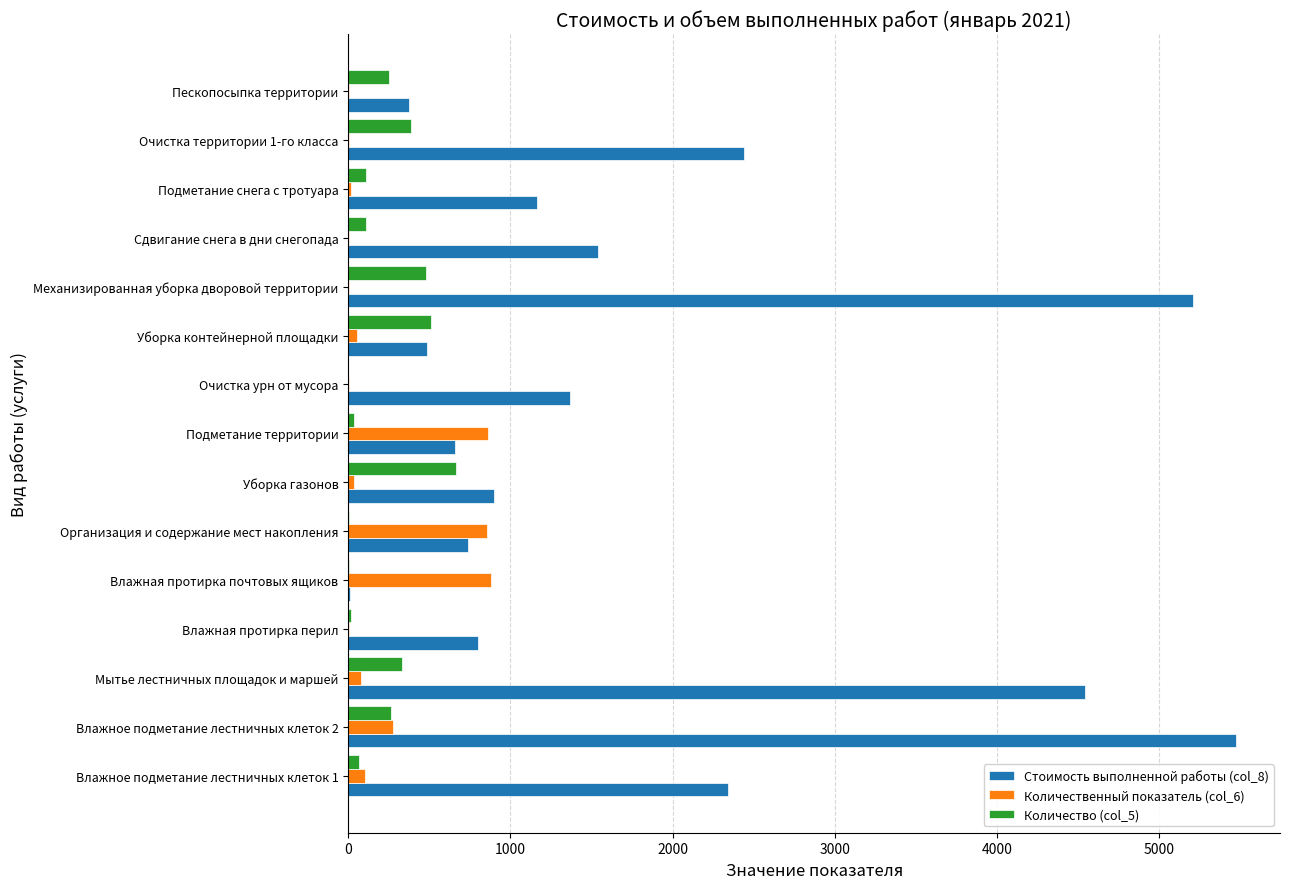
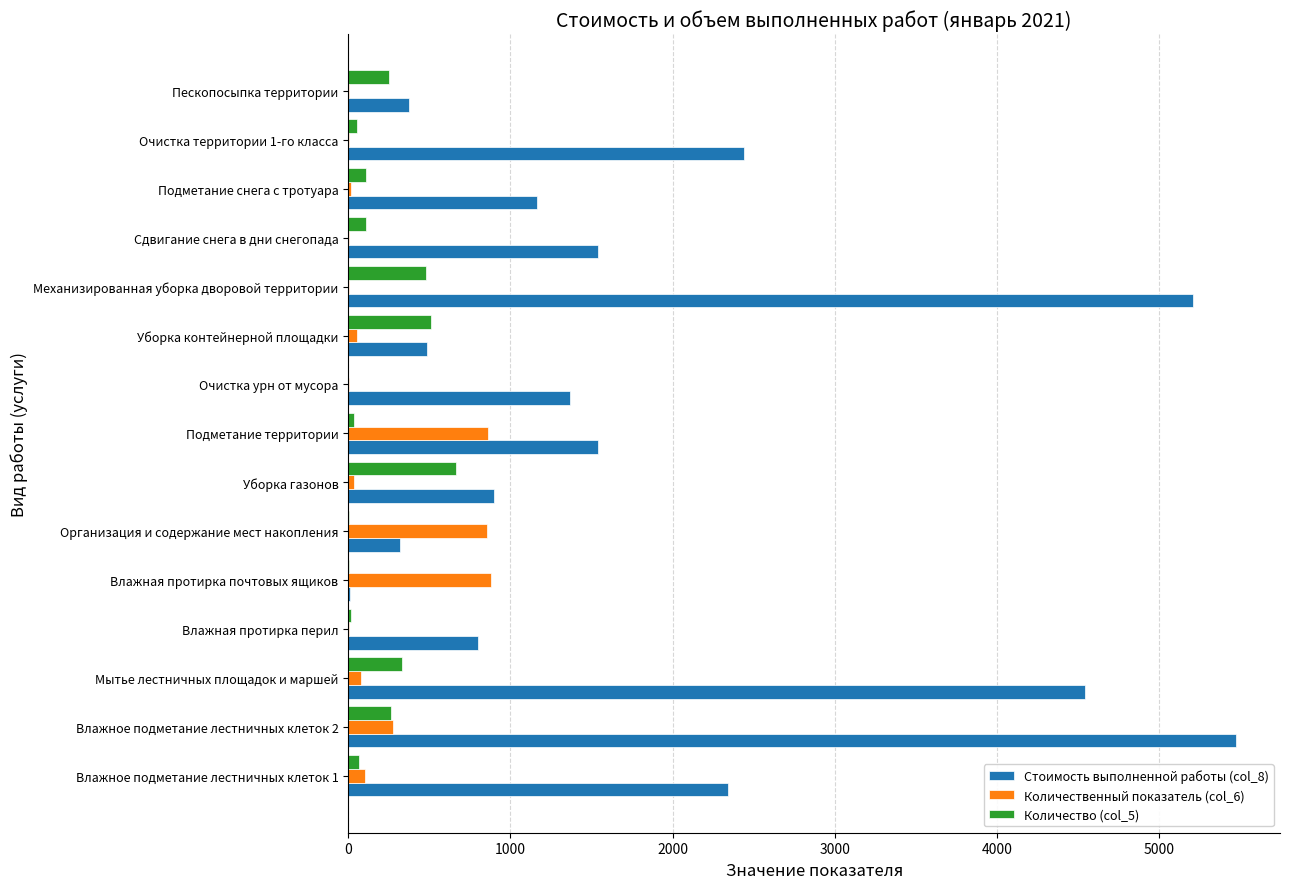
Количество (col_5), Очистка территории 1-го класса: 390 -> 50
Стоимость выполненной работы (col_8), Подметание территории: 660 -> 1540
Стоимость выполненной работы (col_8), Организация и содержание мест накопления: 740 -> 320
